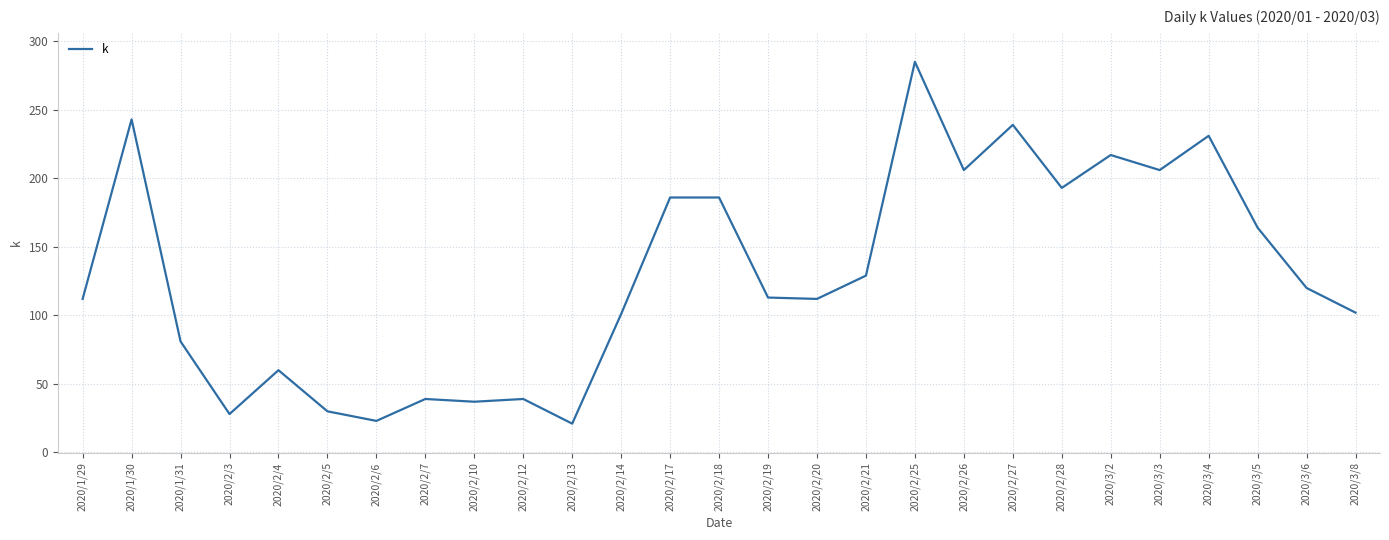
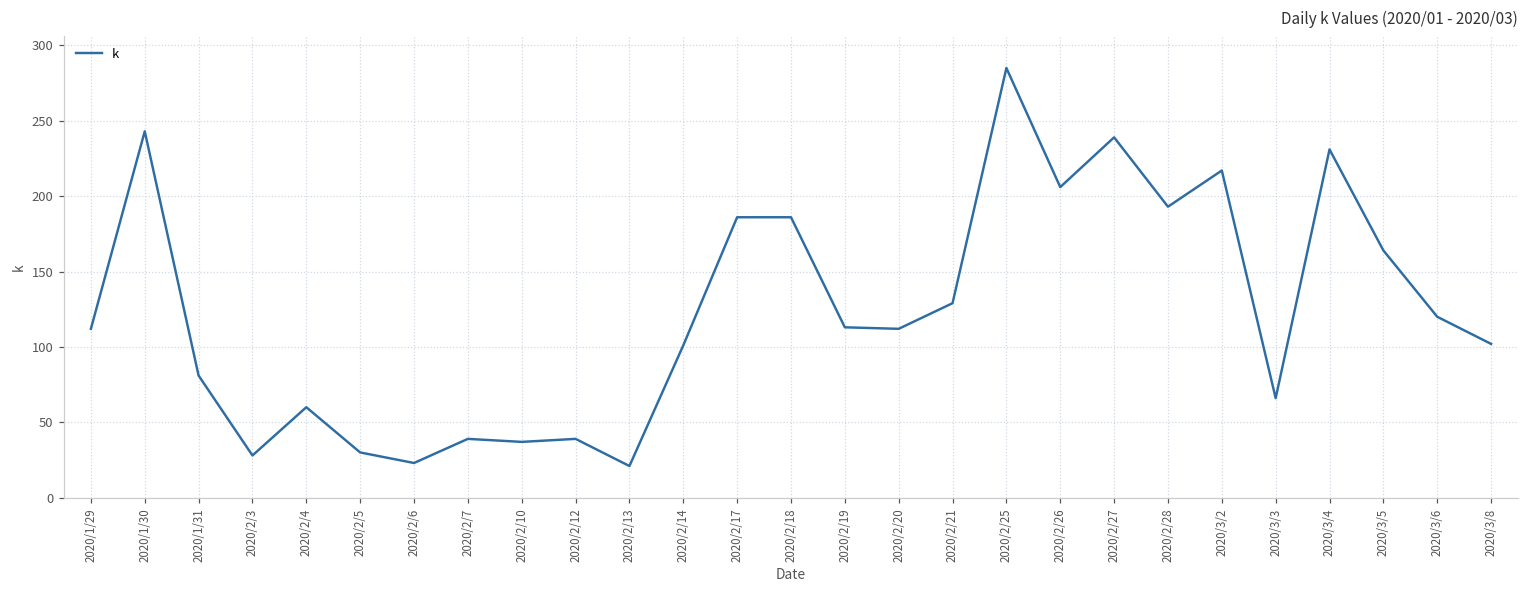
2020/3/3: 206 -> 66
